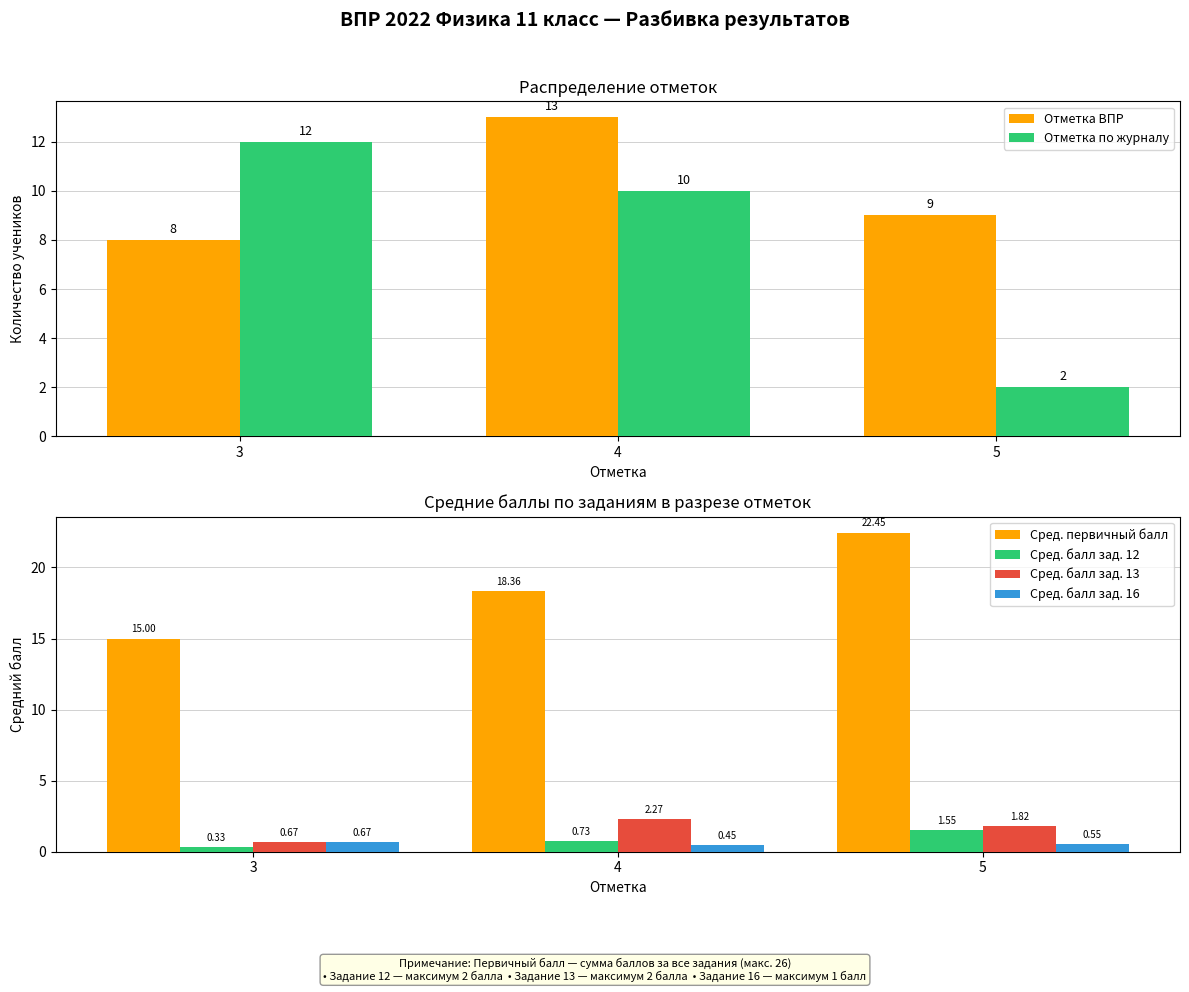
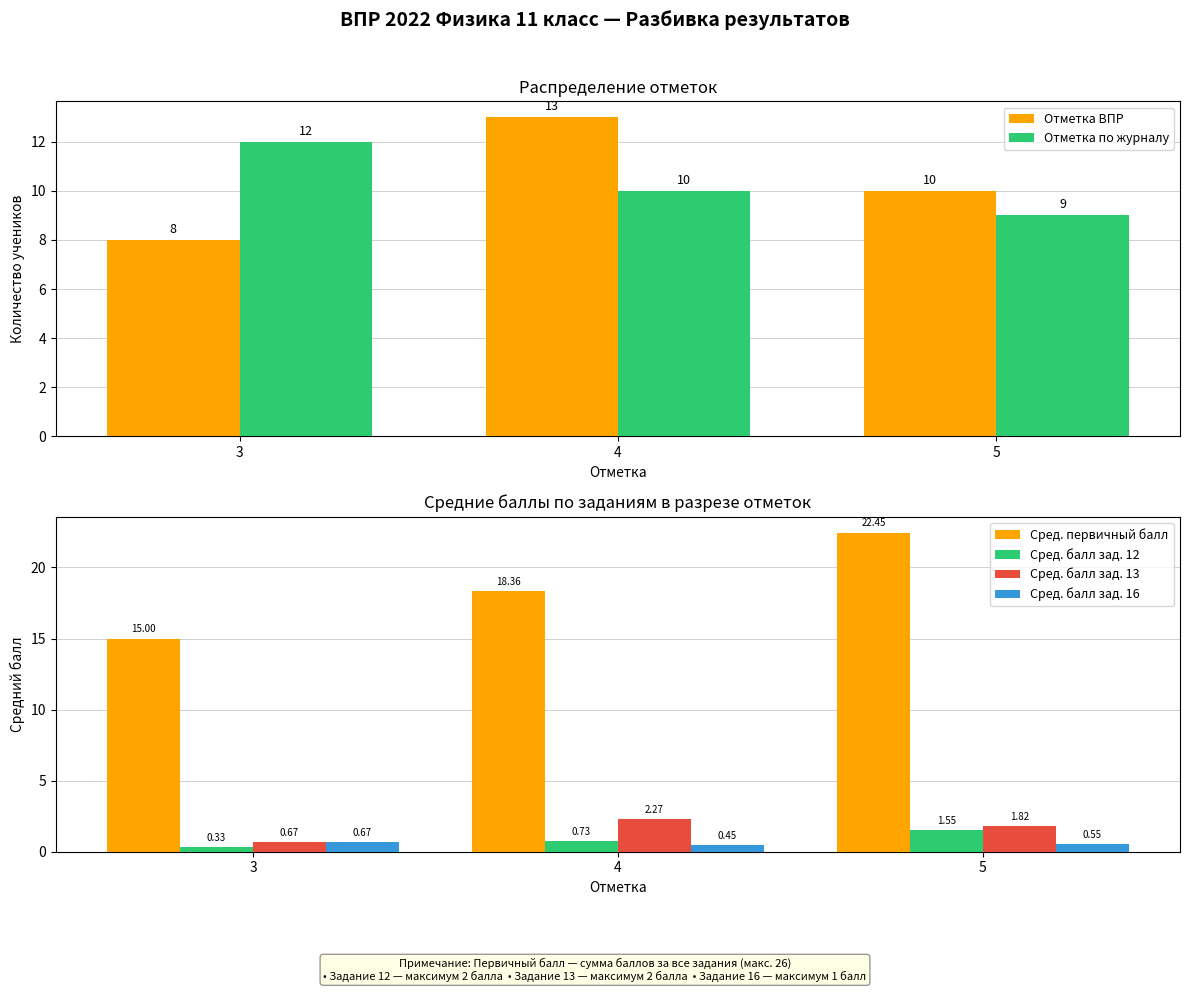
Распределение отметок, Отметка ВПР, 5: 9 -> 10
Распределение отметок, Отметка по журналу, 5: 2 -> 9
